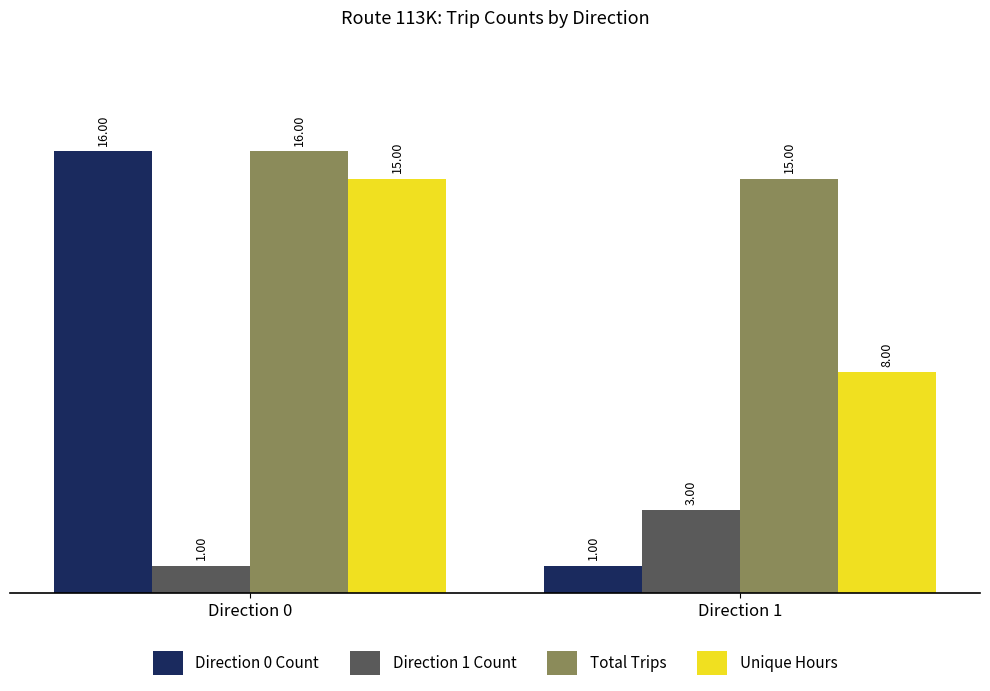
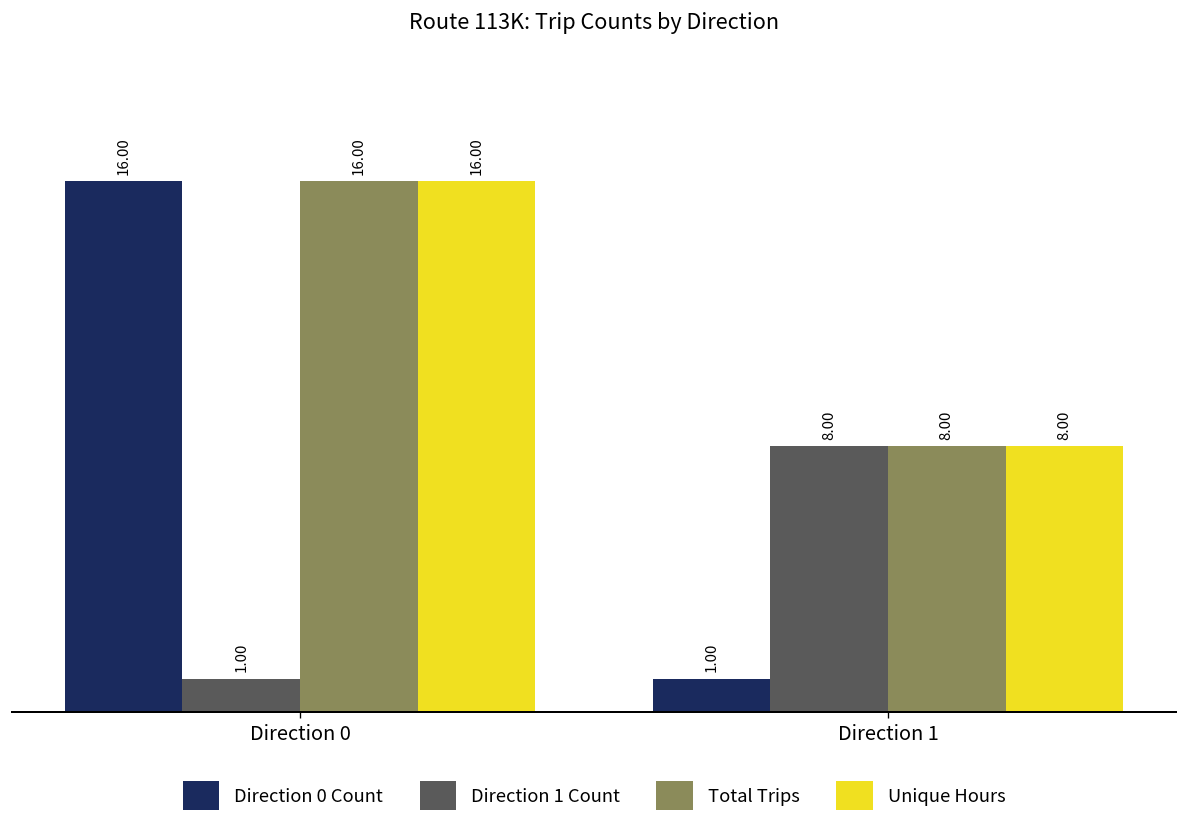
Unique Hours, Direction 0: 15.00 -> 16.00
Direction 1 Count, Direction 1: 3.00 -> 8.00
Total Trips, Direction 1: 15.00 -> 8.00
